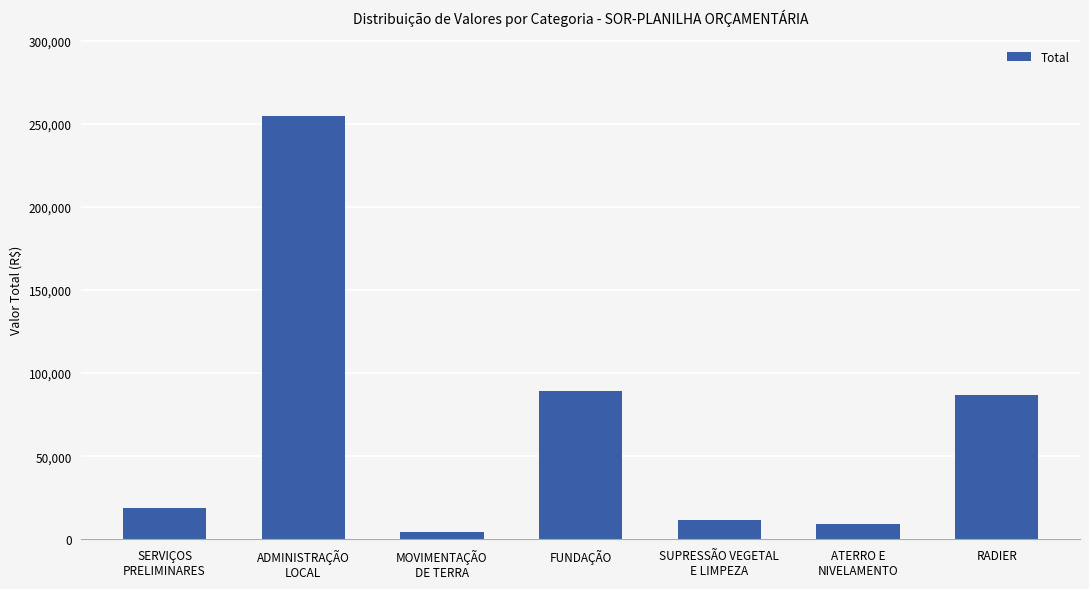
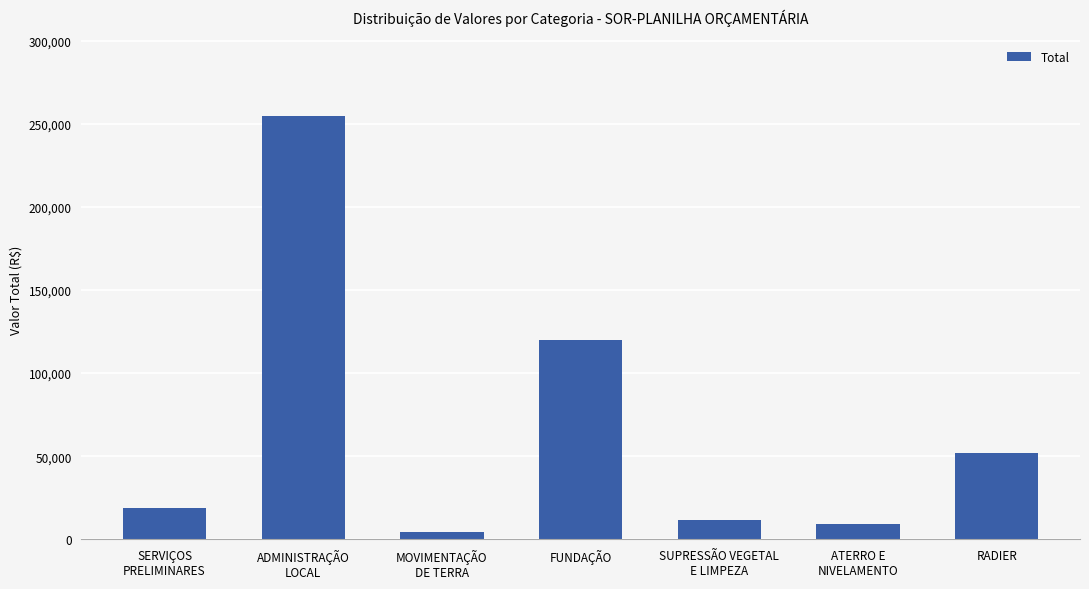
FUNDAÇÃO: 89,000 -> 120,000
RADIER: 87,000 -> 52,000
